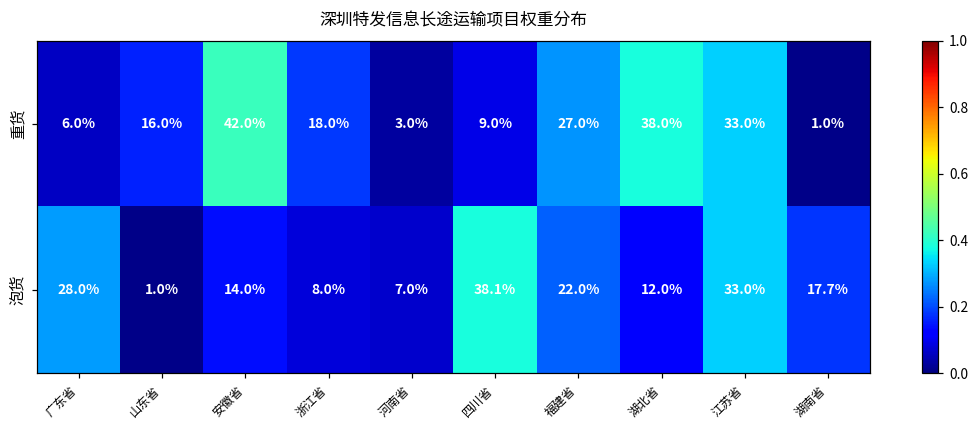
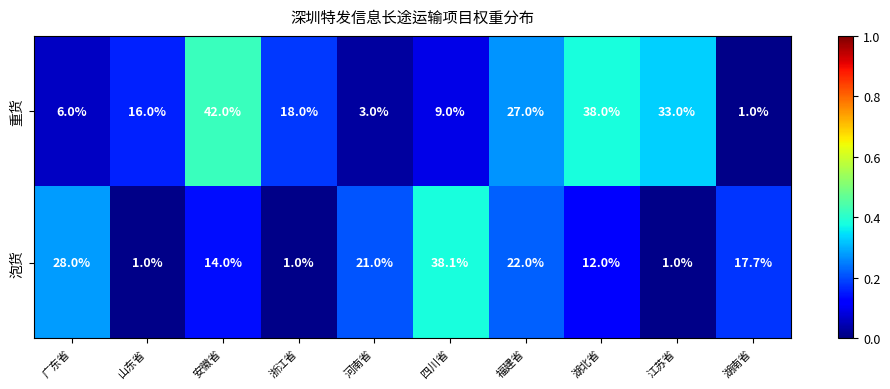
泡货, 浙江省: 8.0% -> 1.0%
泡货, 河南省: 7.0% -> 21.0%
泡货, 江苏省: 33.0% -> 1.0%
